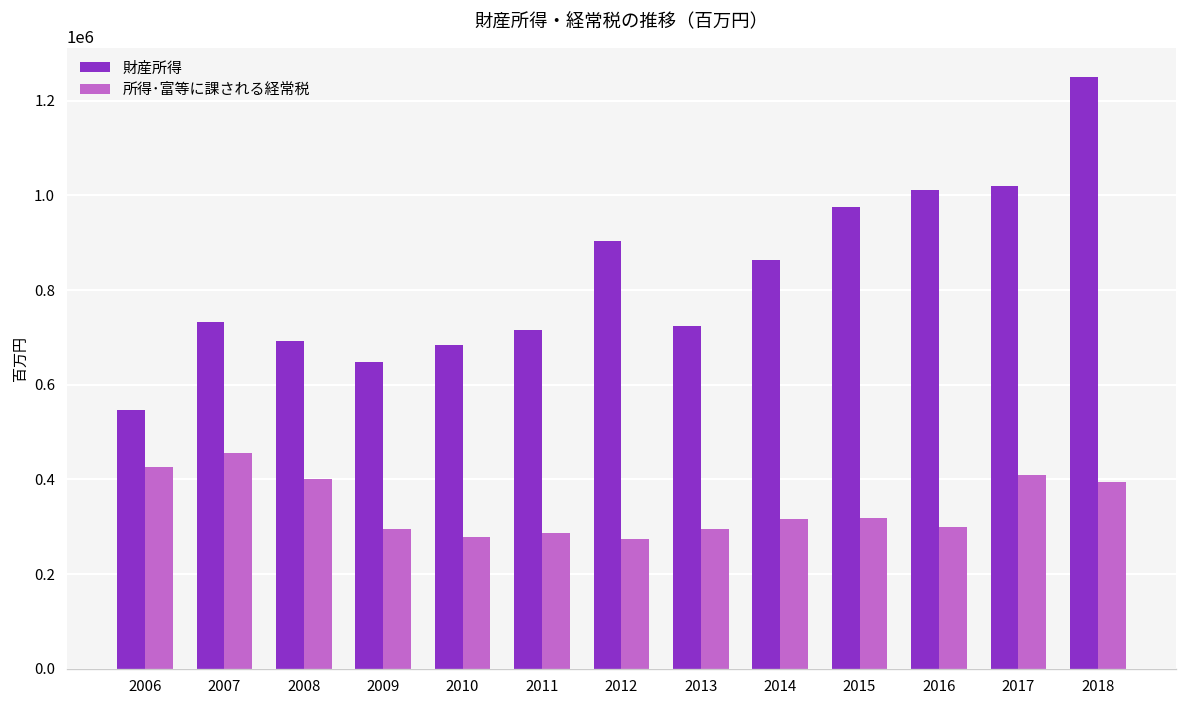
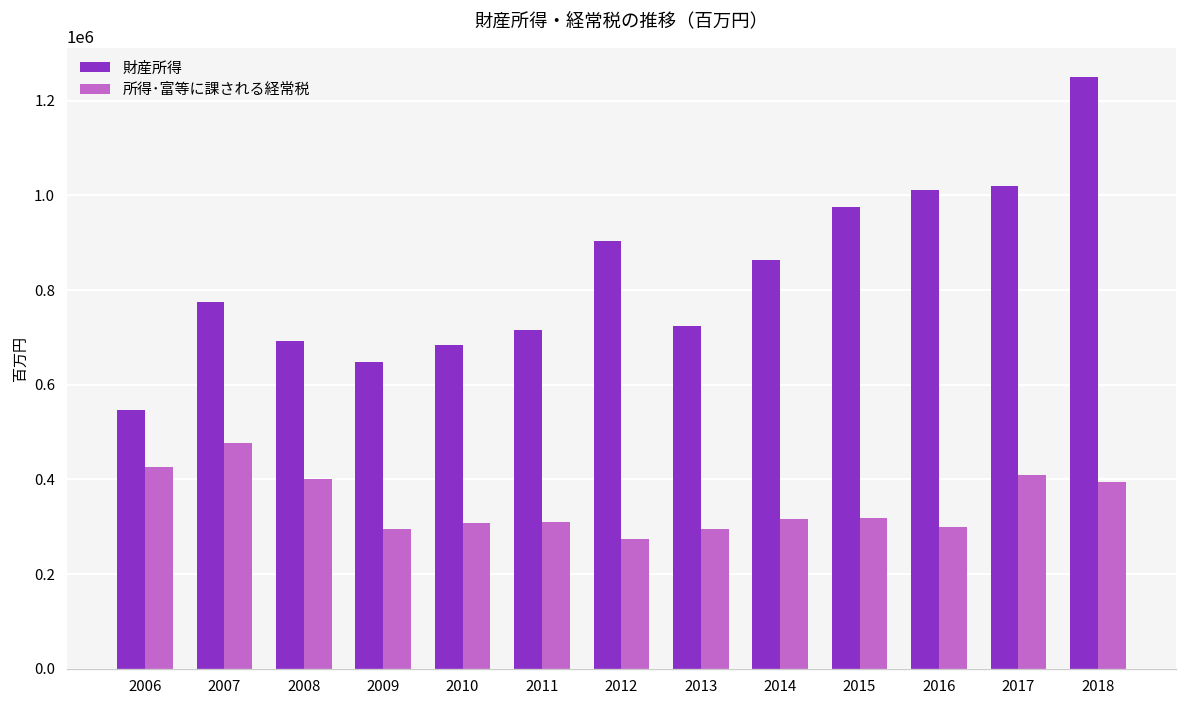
財産所得, 2007: 730000 -> 780000
所得･富等に課される経常税, 2007: 460000 -> 480000
所得･富等に課される経常税, 2010: 280000 -> 310000
所得･富等に課される経常税, 2011: 290000 -> 310000
